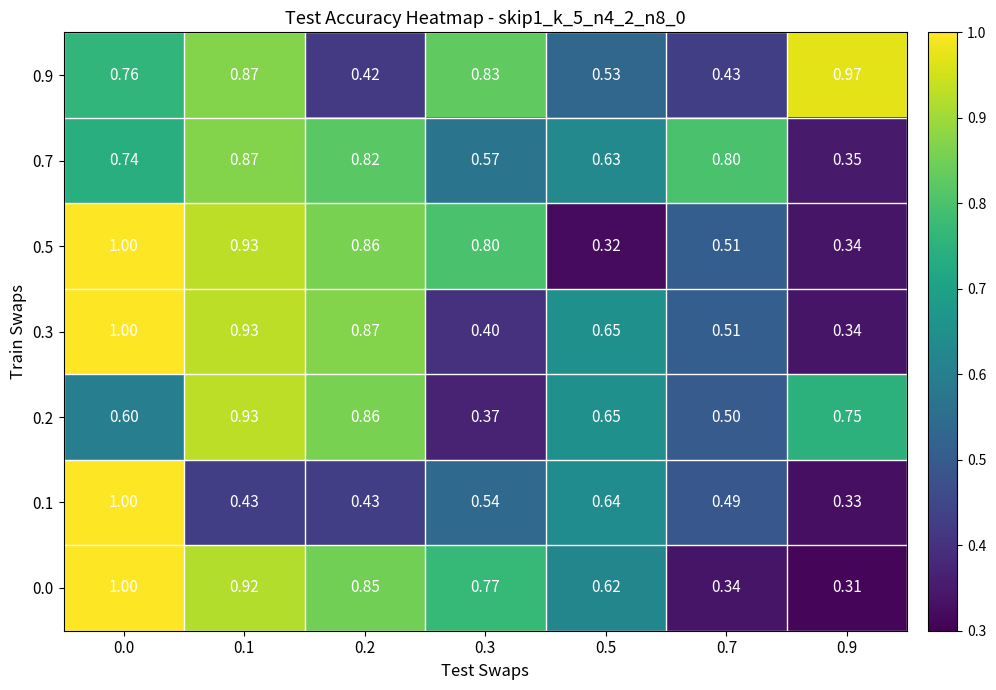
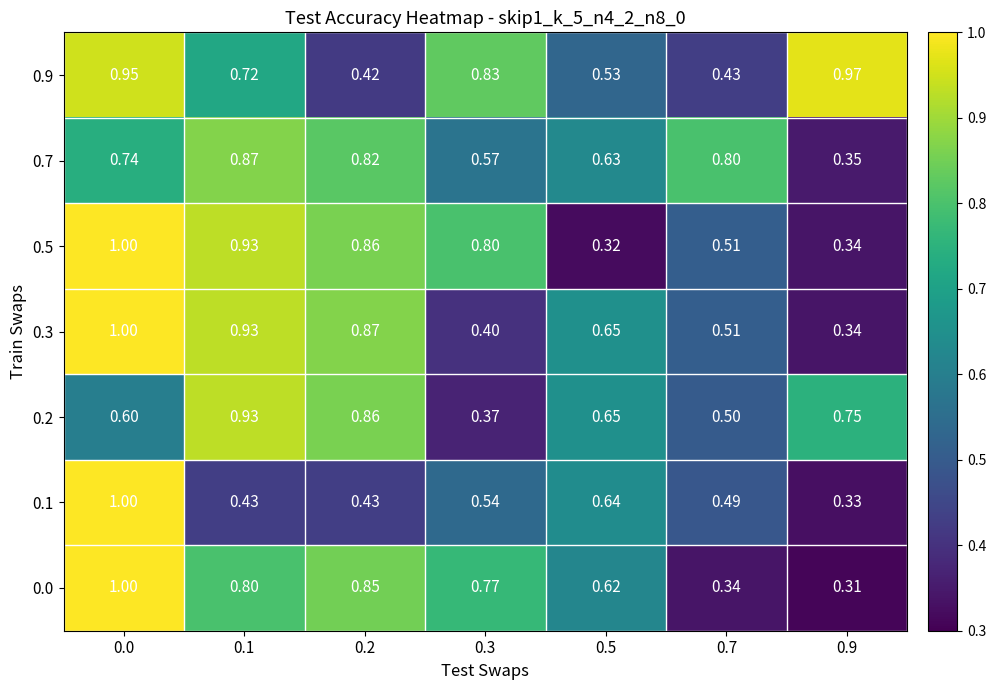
0.9, 0.0: 0.76 -> 0.95
0.9, 0.1: 0.87 -> 0.72
0.0, 0.1: 0.92 -> 0.80
